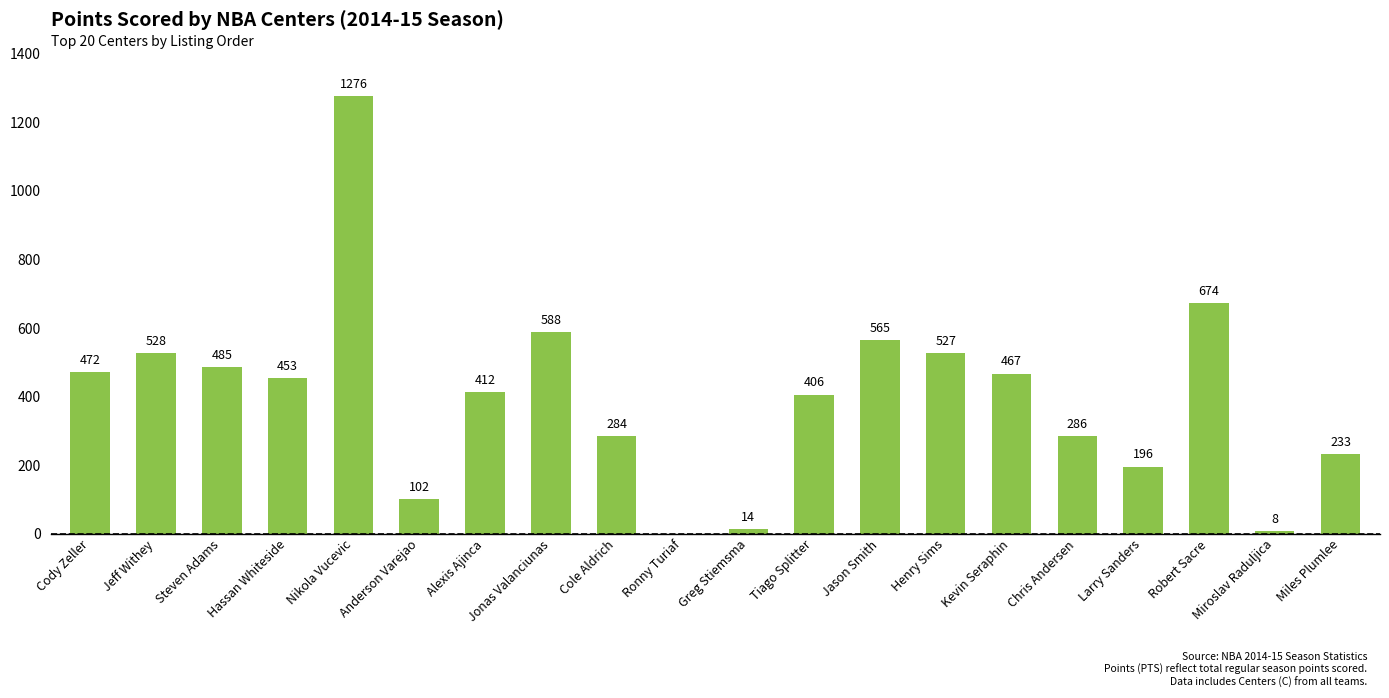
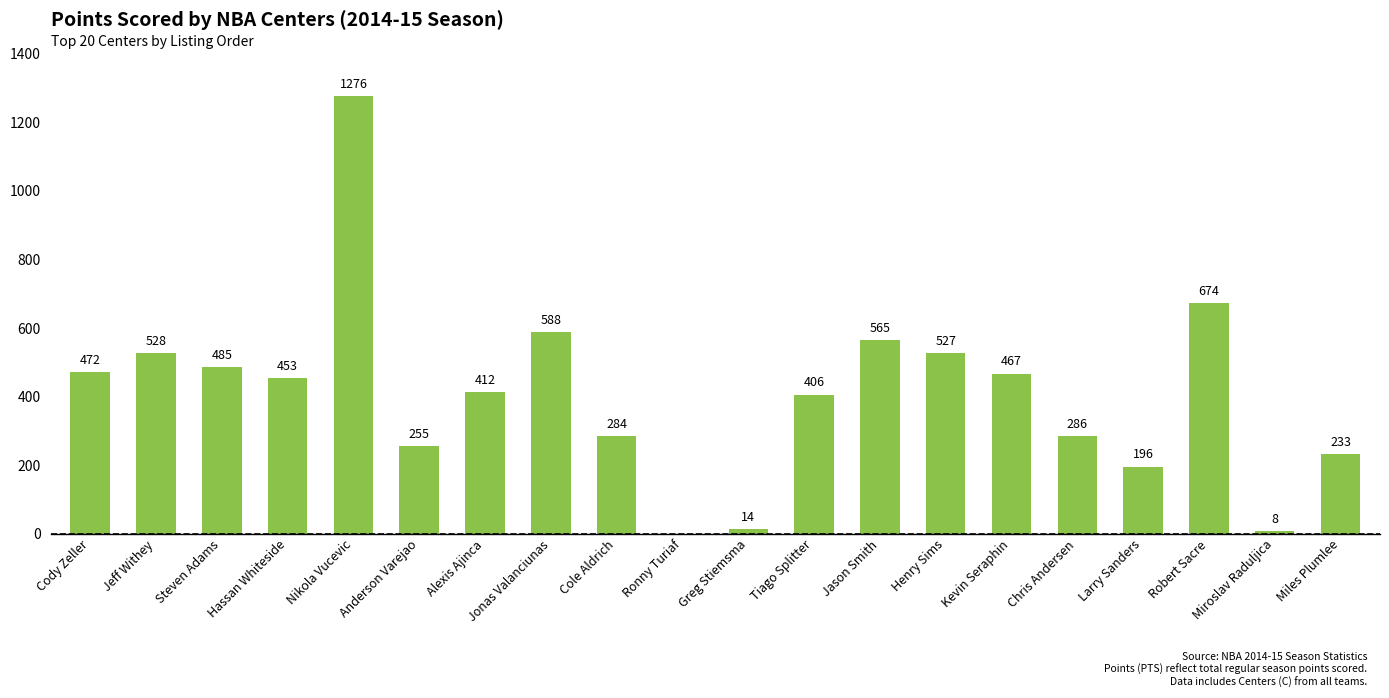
Anderson Varejao: 102 -> 255
